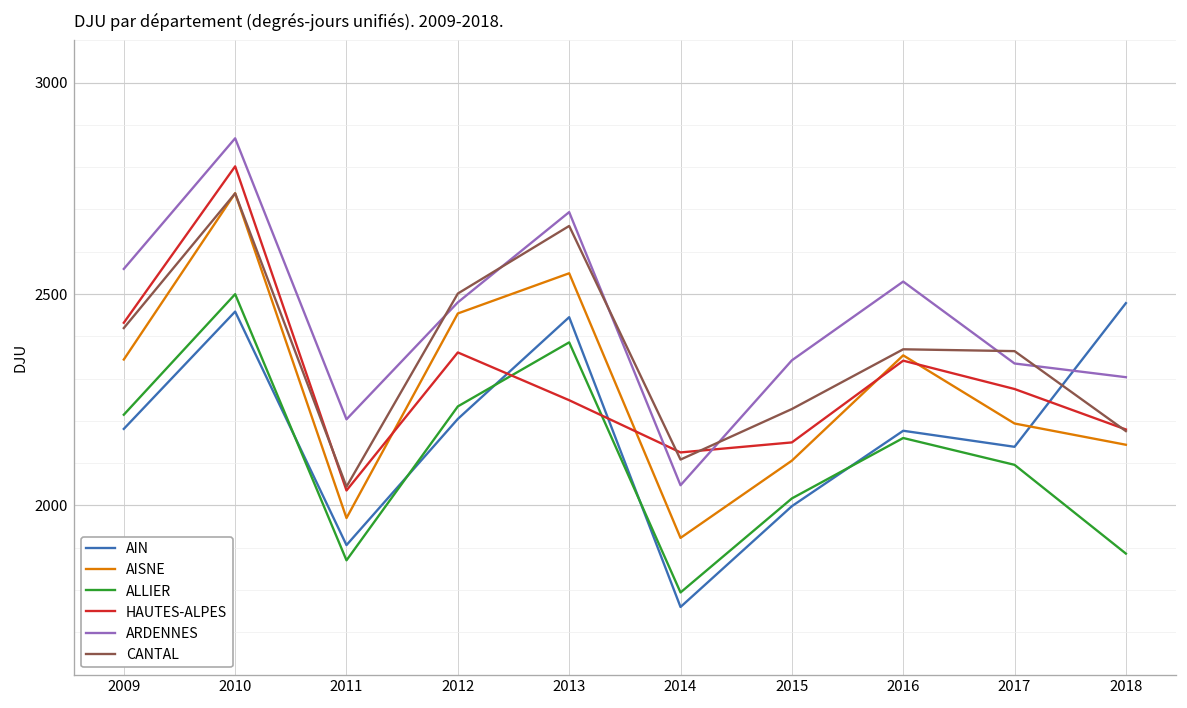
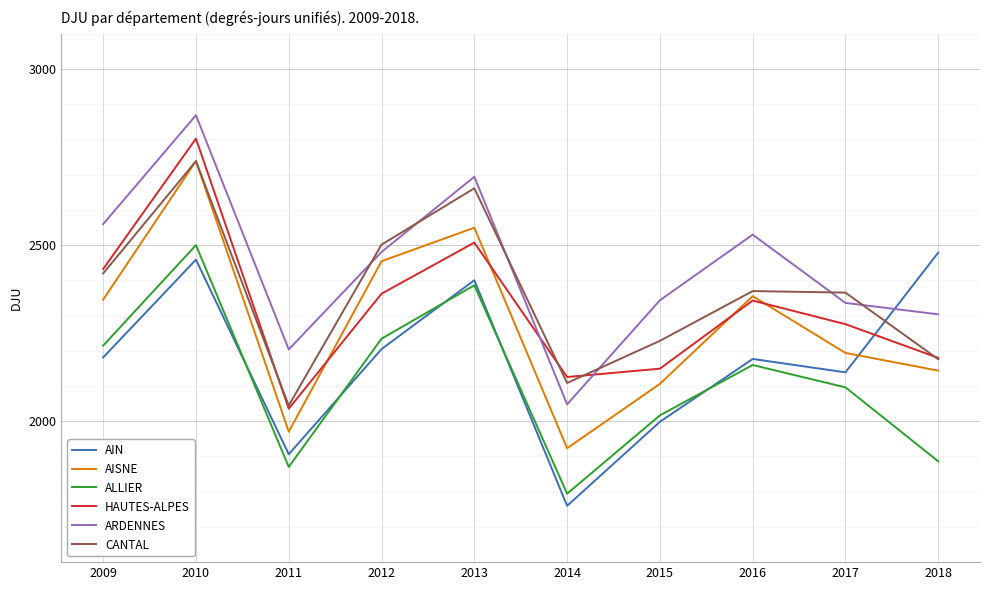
AIN, 2013: 2450 -> 2400
HAUTES-ALPES, 2013: 2250 -> 2510
